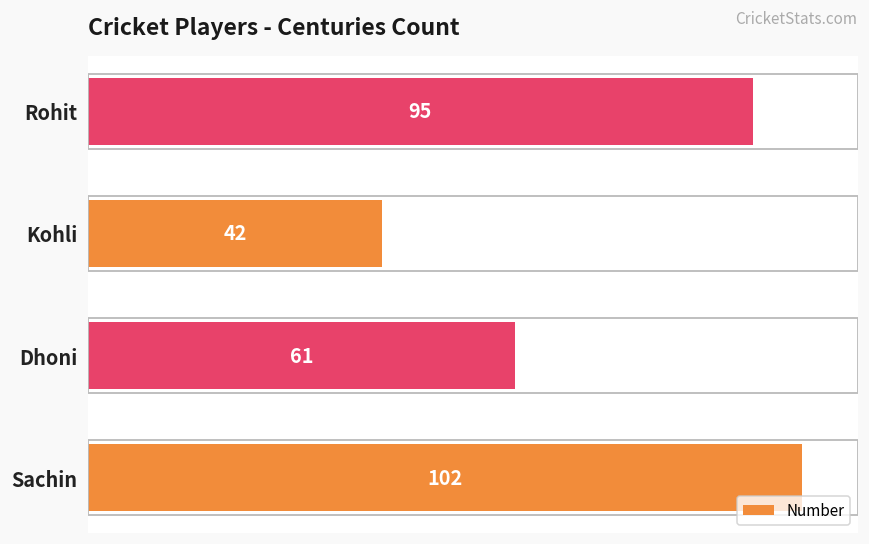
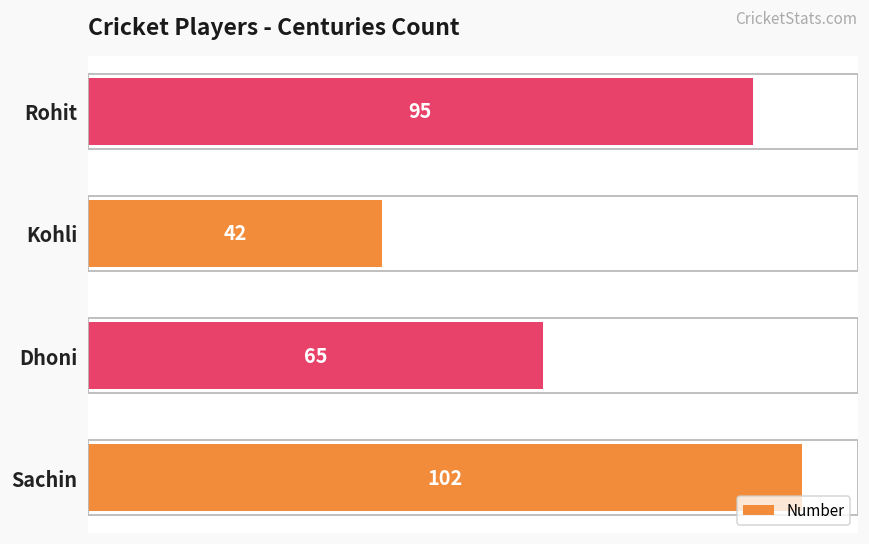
Dhoni: 61 -> 65
